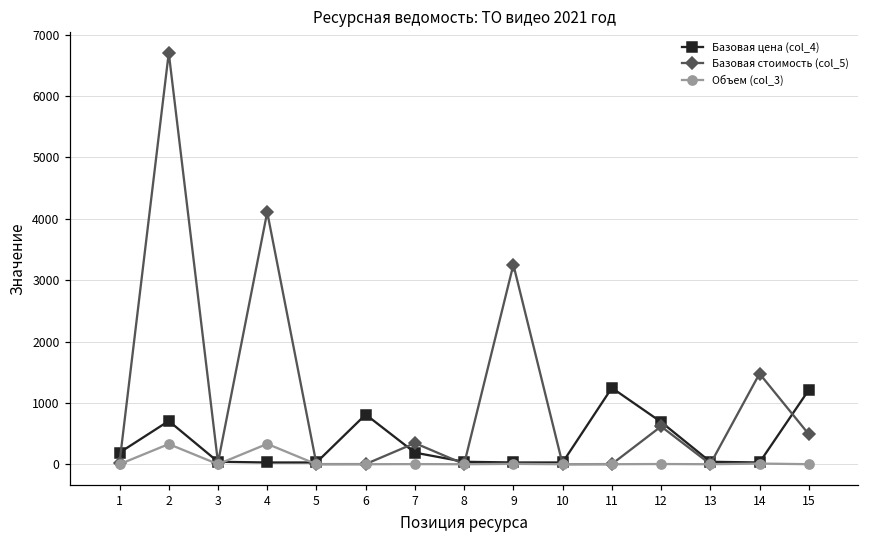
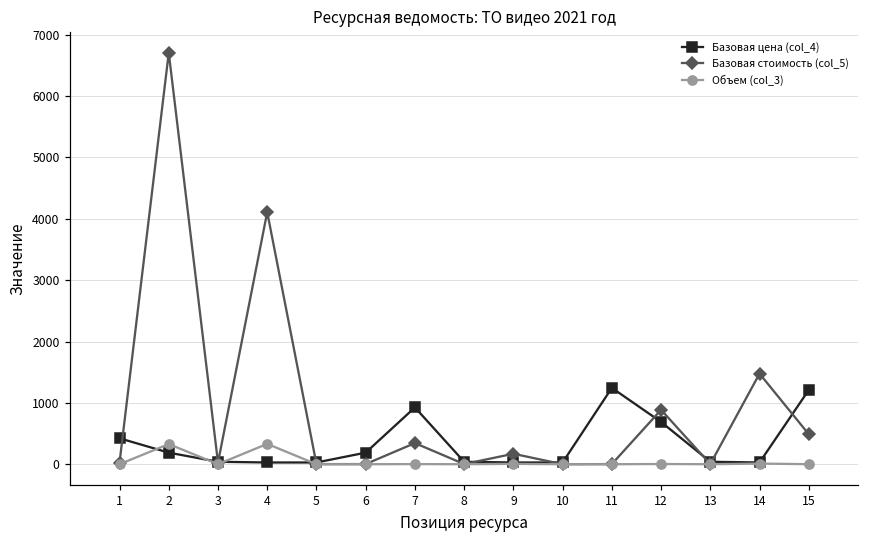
Базовая цена (col_4), 1: 200 -> 400
Базовая цена (col_4), 2: 700 -> 200
Базовая цена (col_4), 6: 800 -> 200
Базовая цена (col_4), 7: 200 -> 900
Базовая стоимость (col_5), 9: 3300 -> 200
Базовая стоимость (col_5), 12: 600 -> 900
